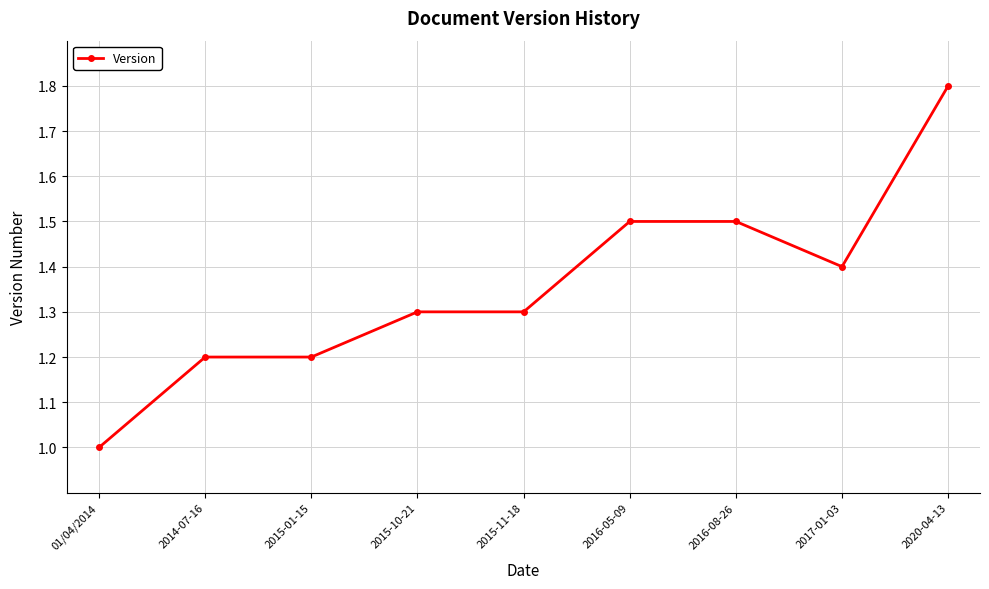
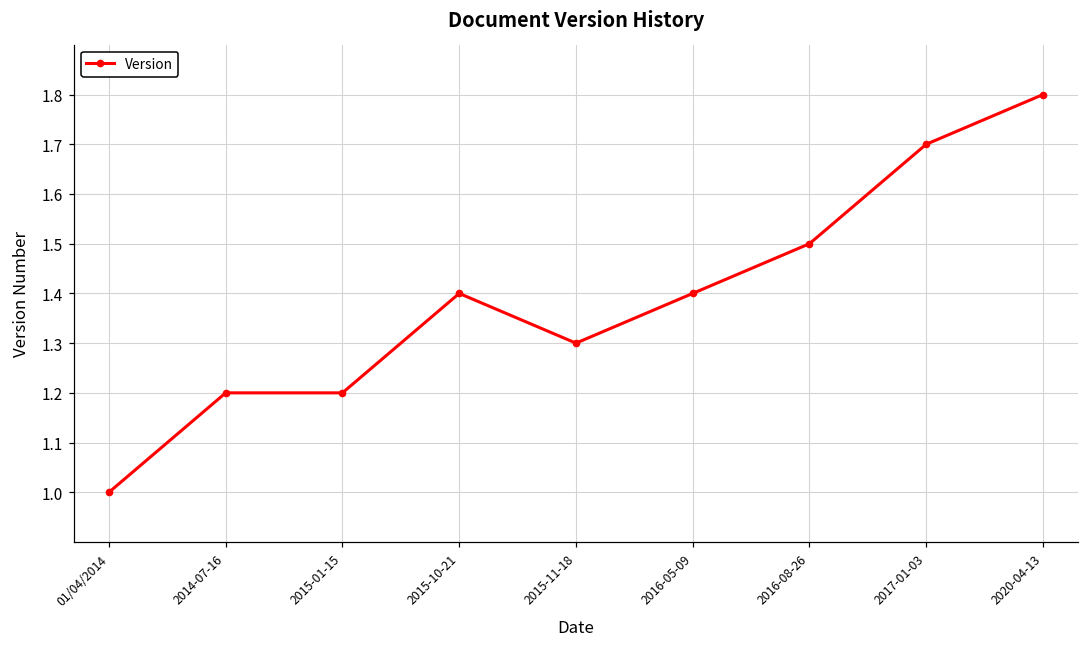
2015-10-21: 1.3 -> 1.4
2016-05-09: 1.5 -> 1.4
2017-01-03: 1.4 -> 1.7
